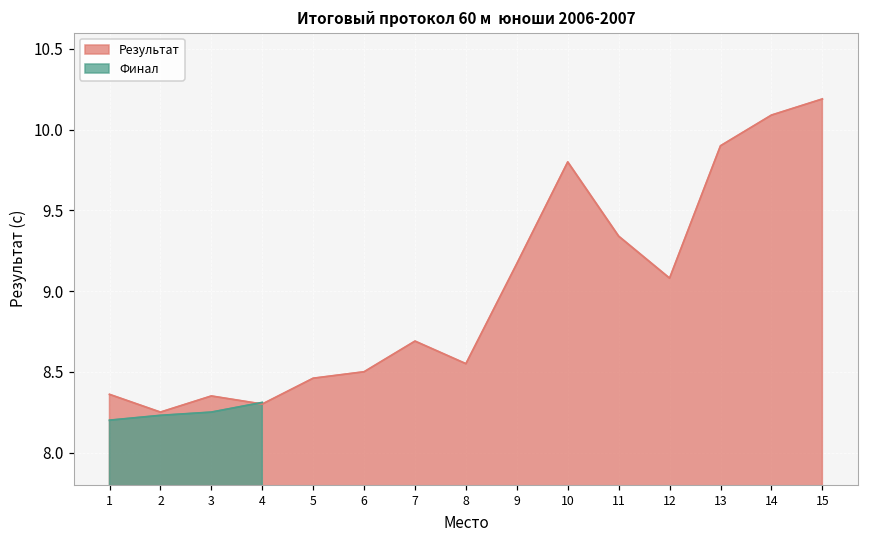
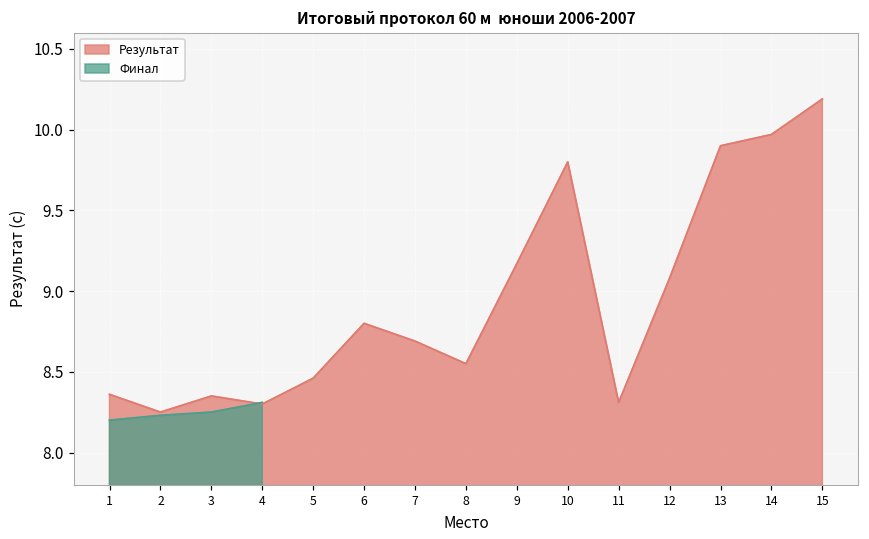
Результат, 6: 8.5 -> 8.8
Результат, 11: 9.34 -> 8.31
Результат, 14: 10.09 -> 9.97
